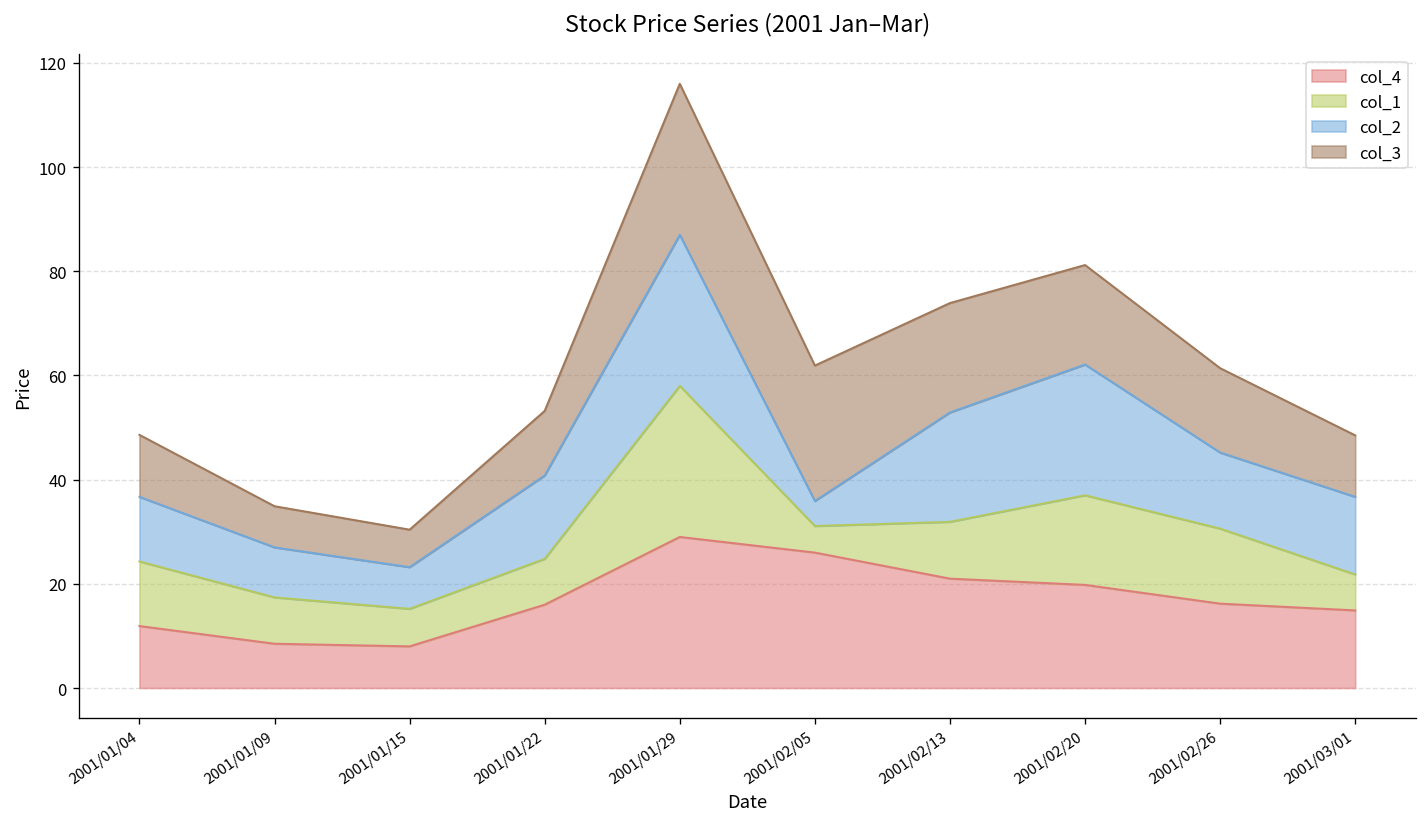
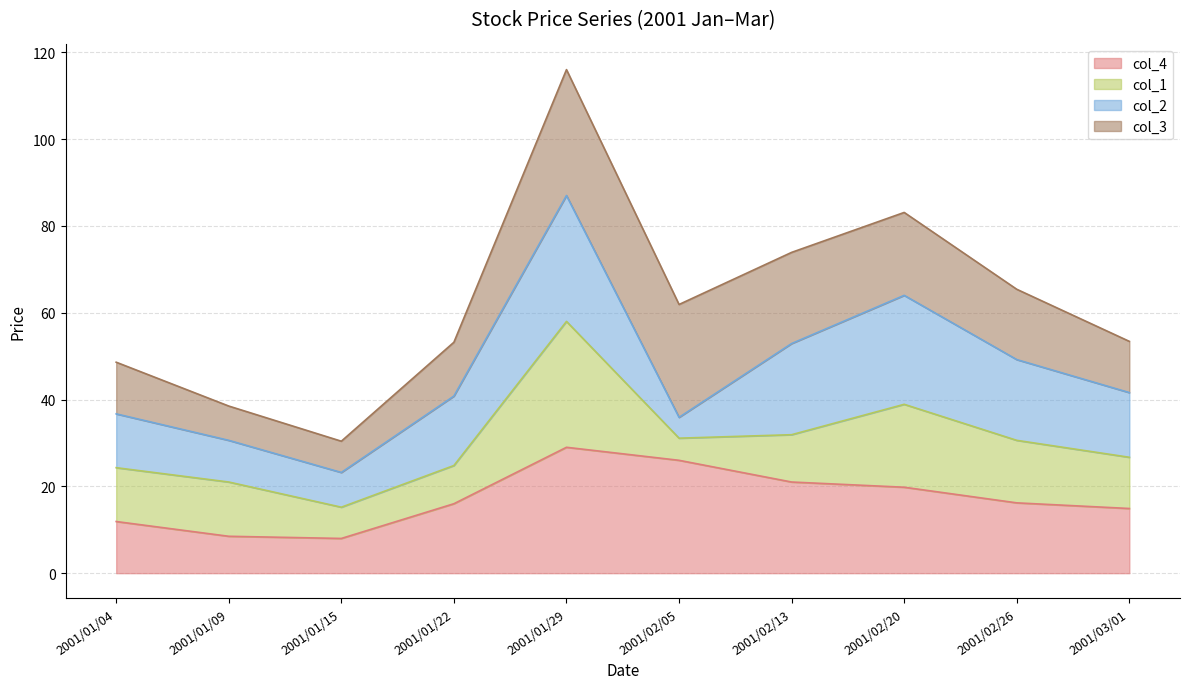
col_1, 2001/01/09: 9 -> 13
col_1, 2001/02/20: 17 -> 19
col_2, 2001/02/26: 15 -> 19
col_1, 2001/03/01: 7 -> 12
